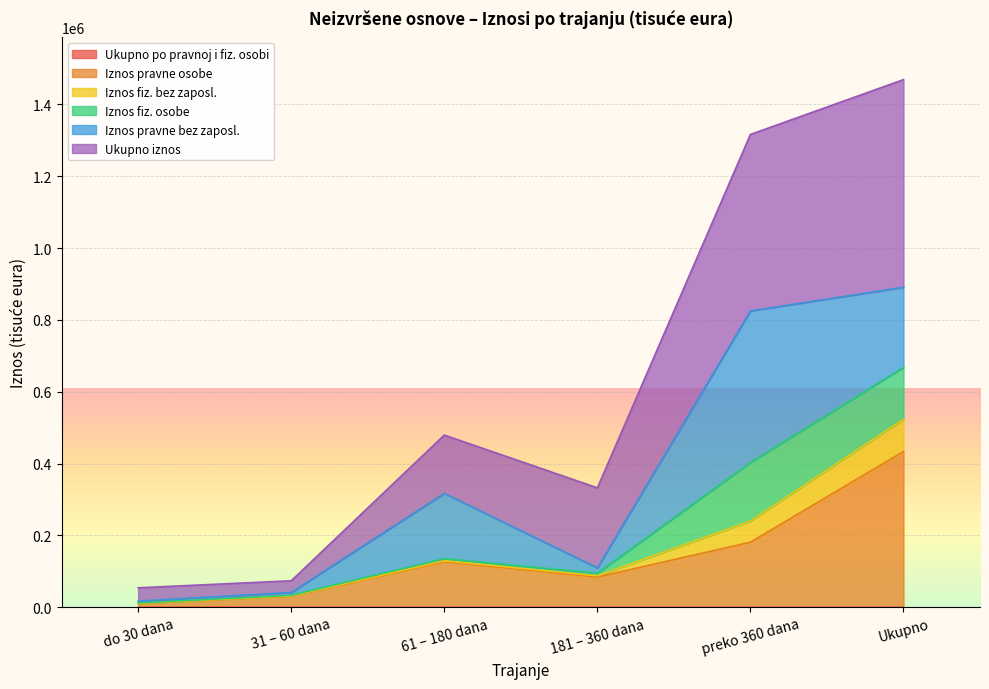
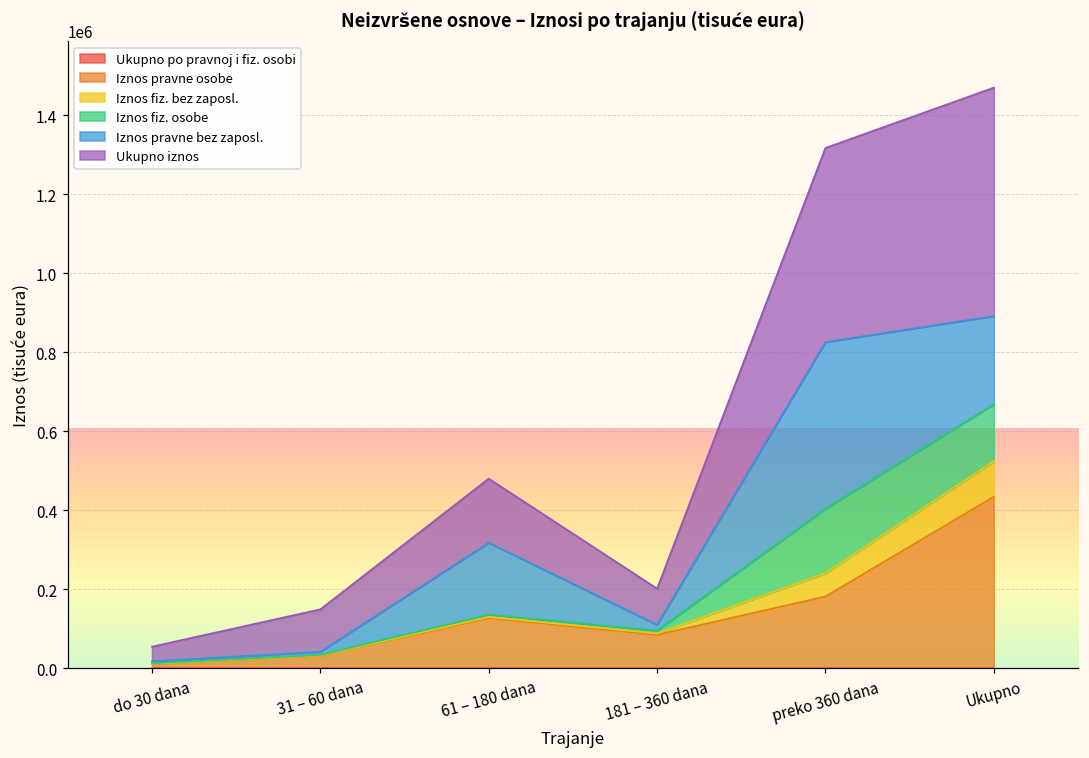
Ukupno iznos, 31 – 60 dana: 30000 -> 110000
Ukupno iznos, 181 – 360 dana: 220000 -> 90000
